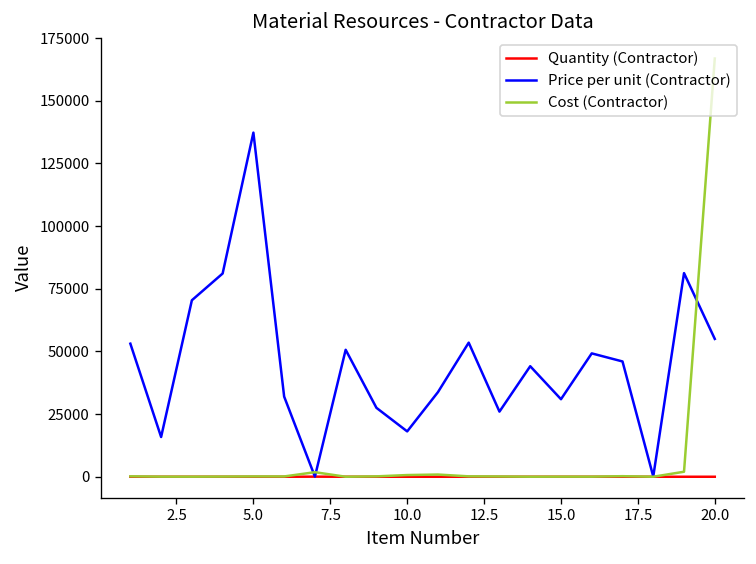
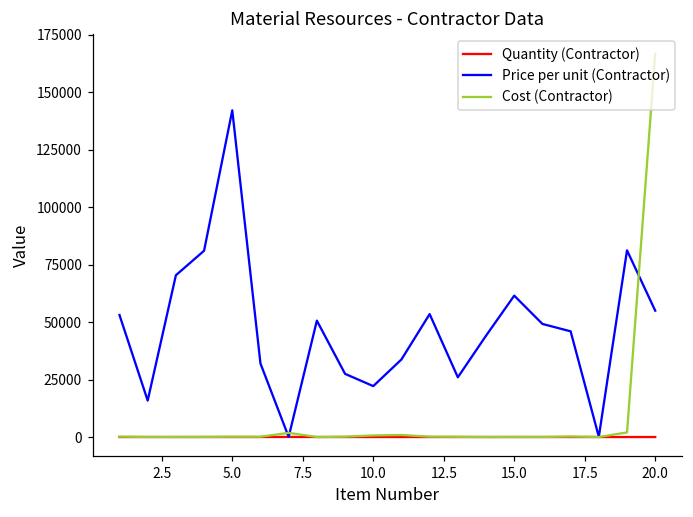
Price per unit (Contractor), 5.0: 137000 -> 142000
Price per unit (Contractor), 10.0: 18000 -> 22000
Price per unit (Contractor), 15.0: 31000 -> 62000
